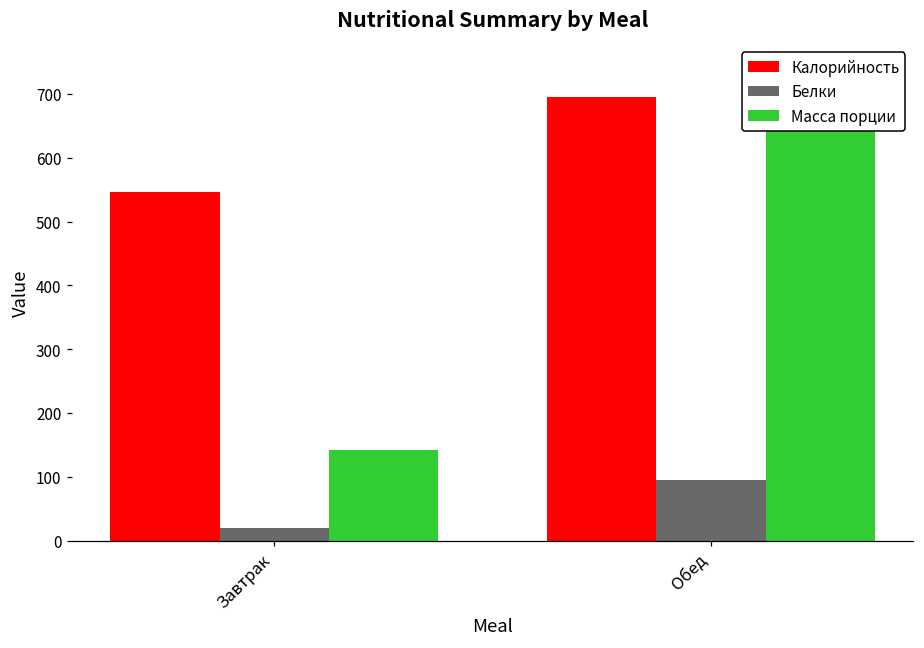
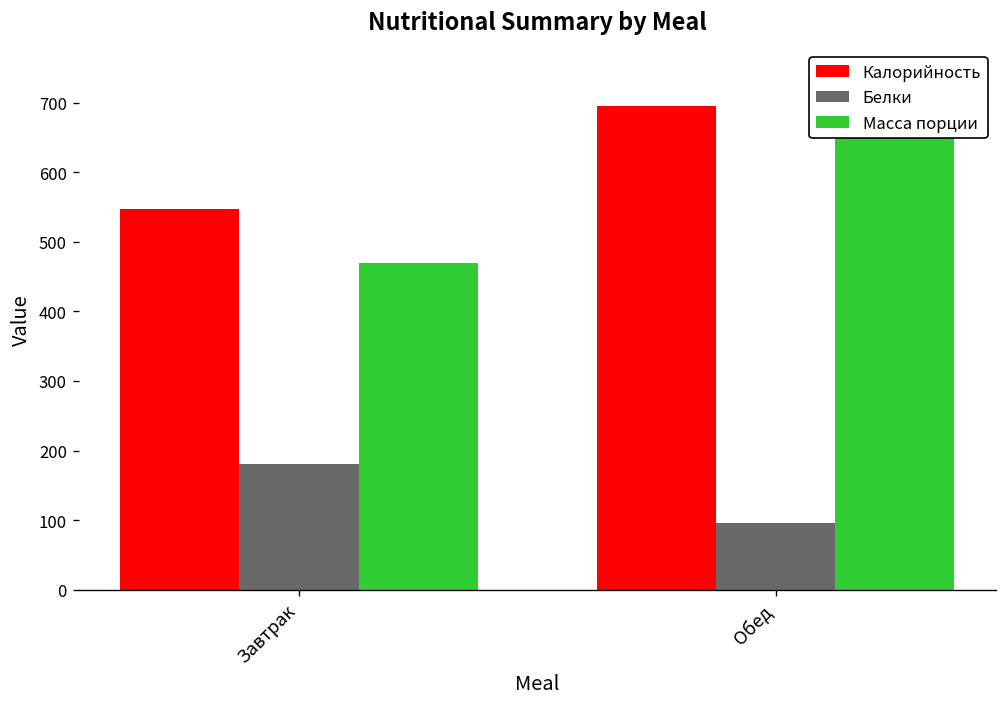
Белки, Завтрак: 20 -> 180
Масса порции, Завтрак: 140 -> 470
